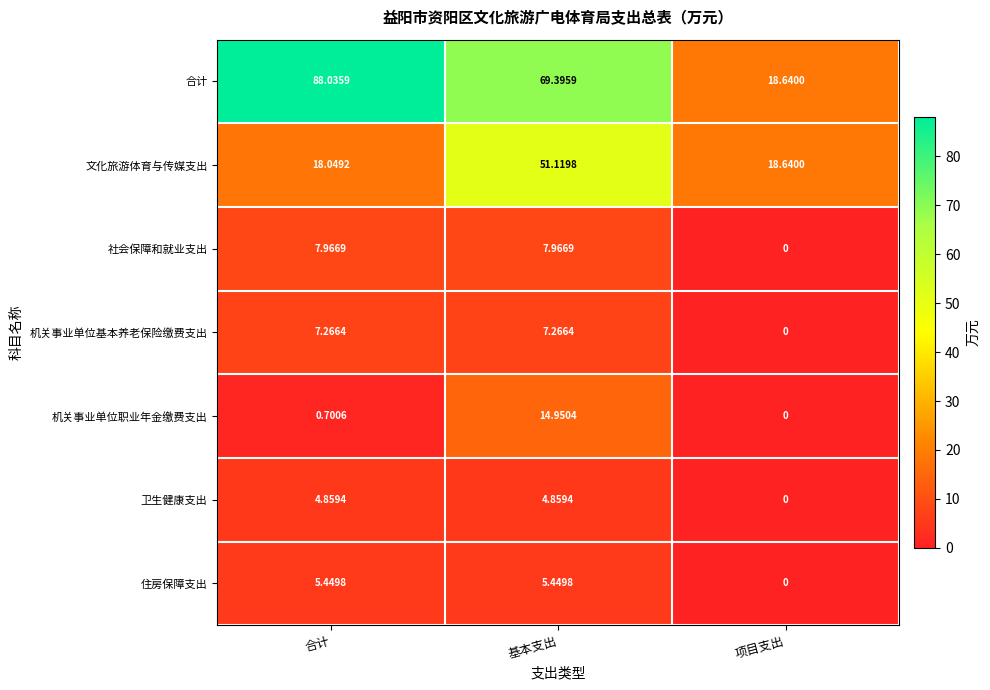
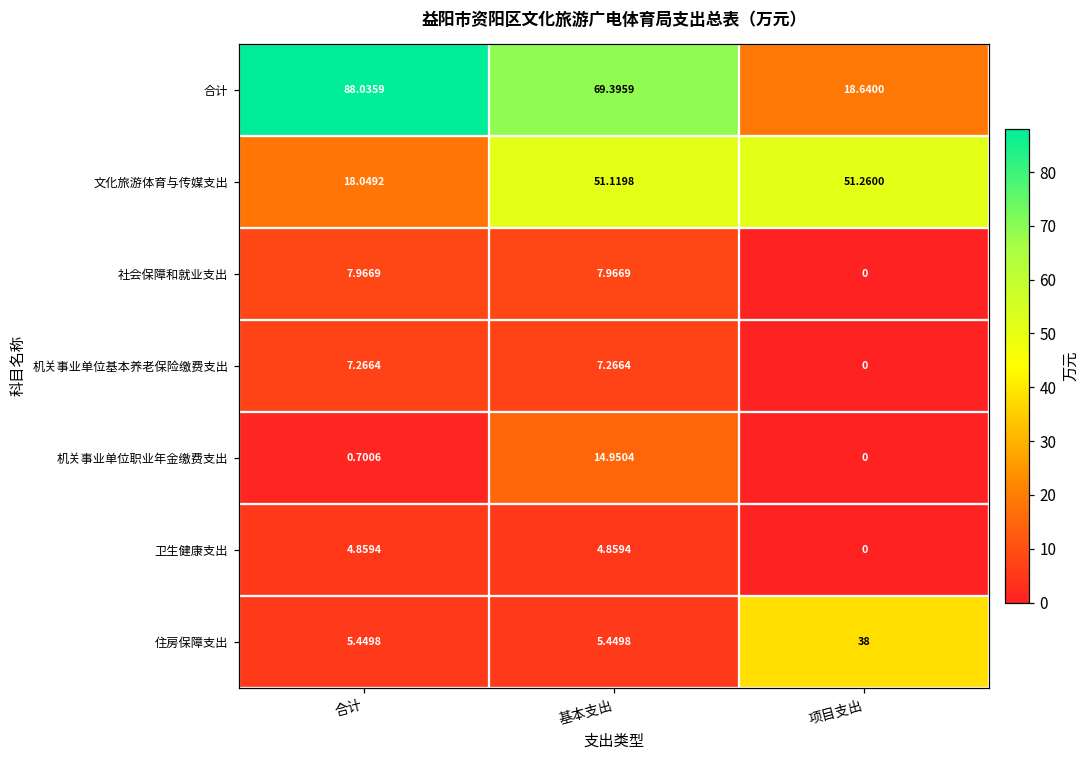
文化旅游体育与传媒支出, 项目支出: 18.6400 -> 51.2600
住房保障支出, 项目支出: 0 -> 38
